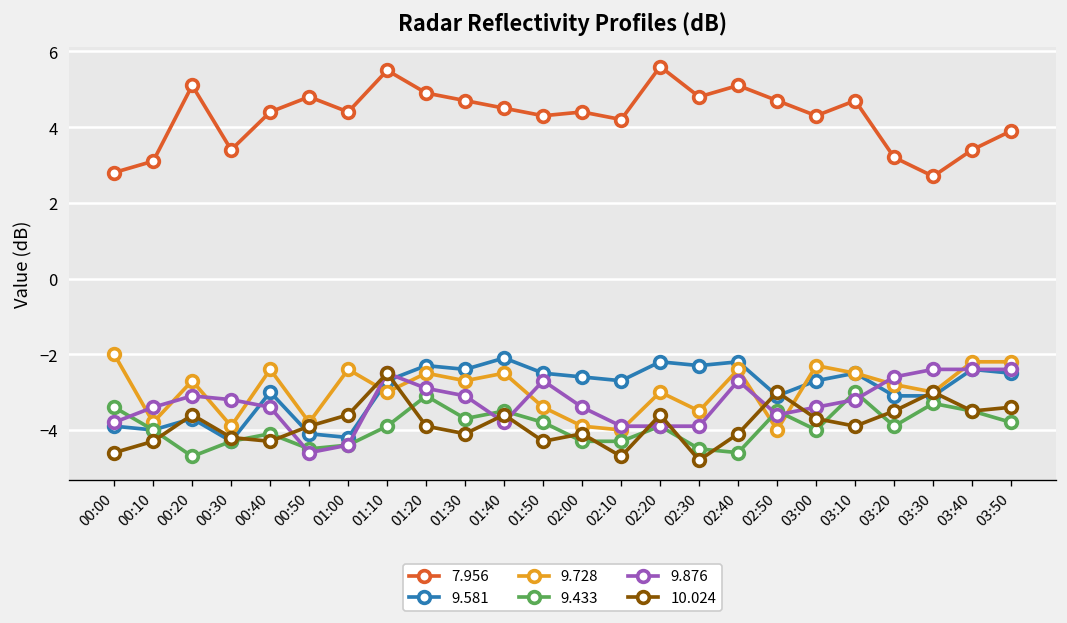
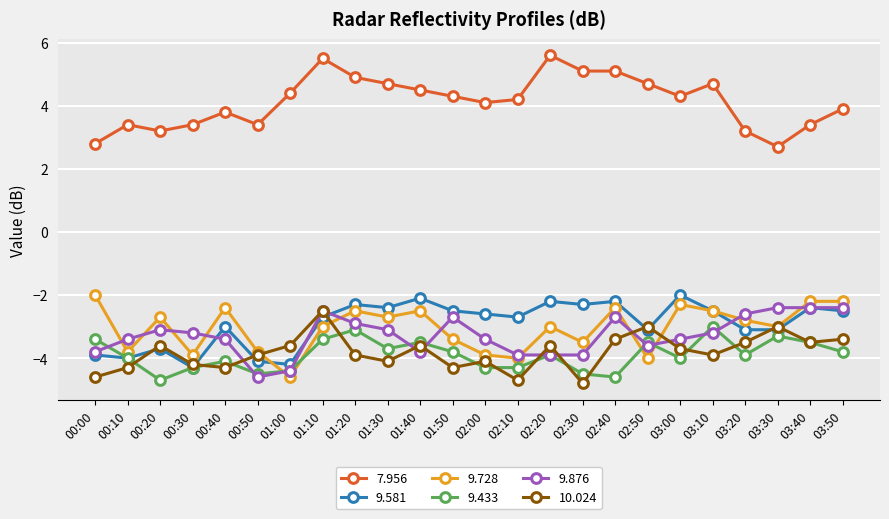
7.956, 00:10: 3.1 -> 3.4
7.956, 00:20: 5.1 -> 3.2
7.956, 00:40: 4.4 -> 3.8
7.956, 00:50: 4.8 -> 3.4
9.728, 01:00: -2.4 -> -4.6
9.433, 01:10: -3.9 -> -3.4
7.956, 02:00: 4.4 -> 4.1
7.956, 02:30: 4.8 -> 5.1
10.024, 02:40: -4.1 -> -3.4
9.581, 03:00: -2.7 -> -2.0
